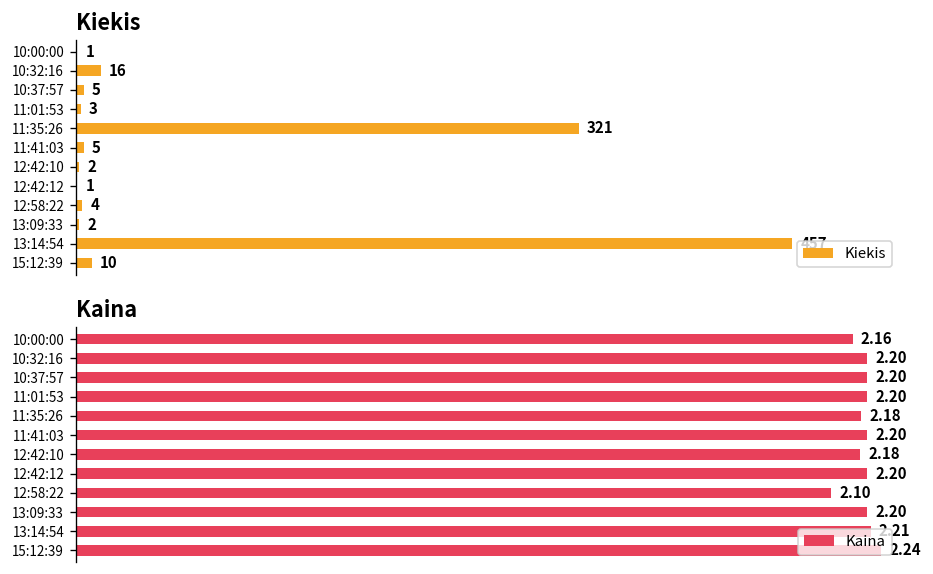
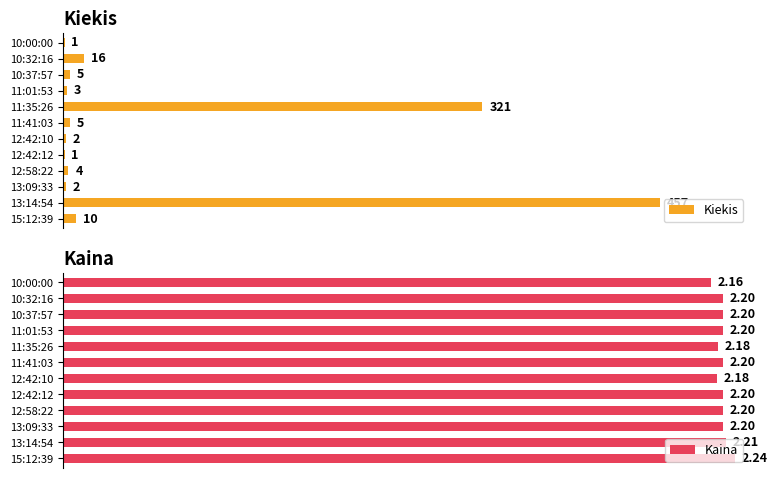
Kaina, 12:58:22: 2.10 -> 2.20
